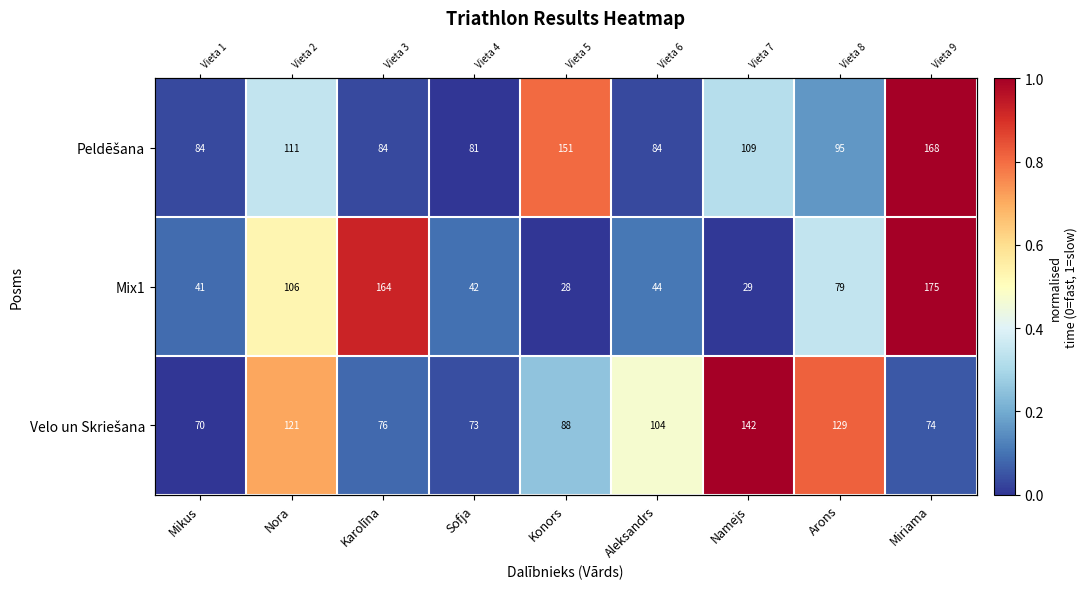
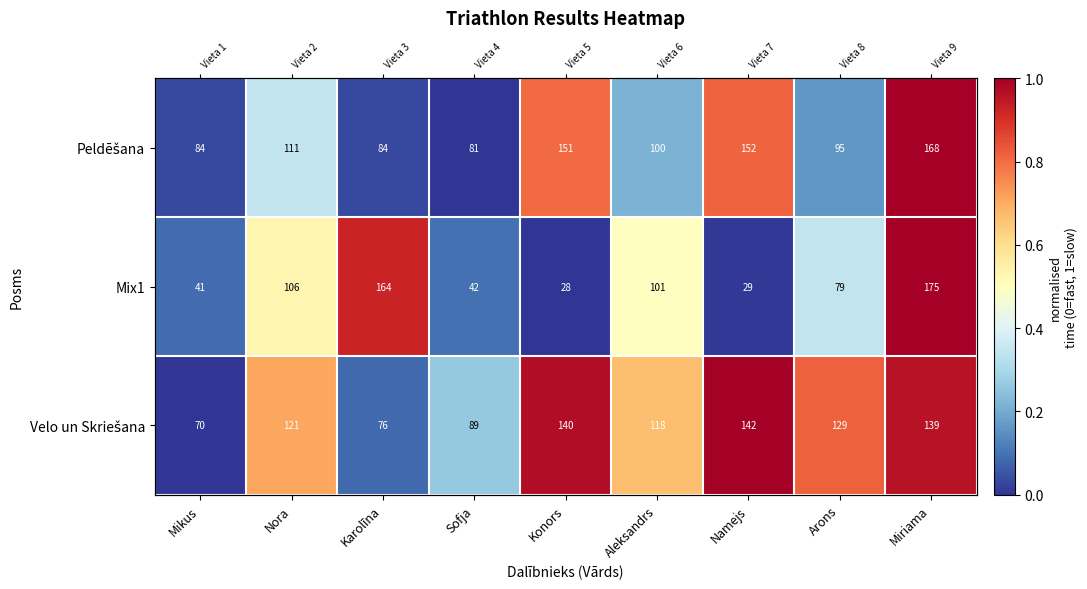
Peldēšana, Aleksandrs: 84 -> 100
Peldēšana, Namejs: 109 -> 152
Mix1, Aleksandrs: 44 -> 101
Velo un Skriešana, Sofja: 73 -> 89
Velo un Skriešana, Konors: 88 -> 140
Velo un Skriešana, Aleksandrs: 104 -> 118
Velo un Skriešana, Miriama: 74 -> 139
